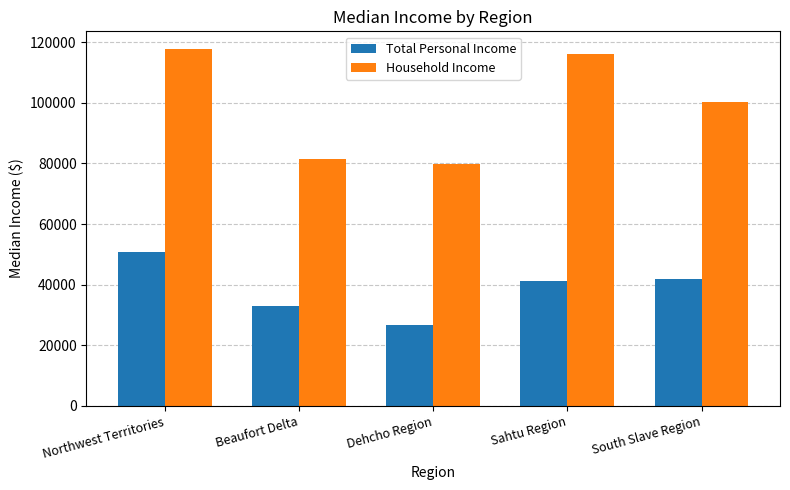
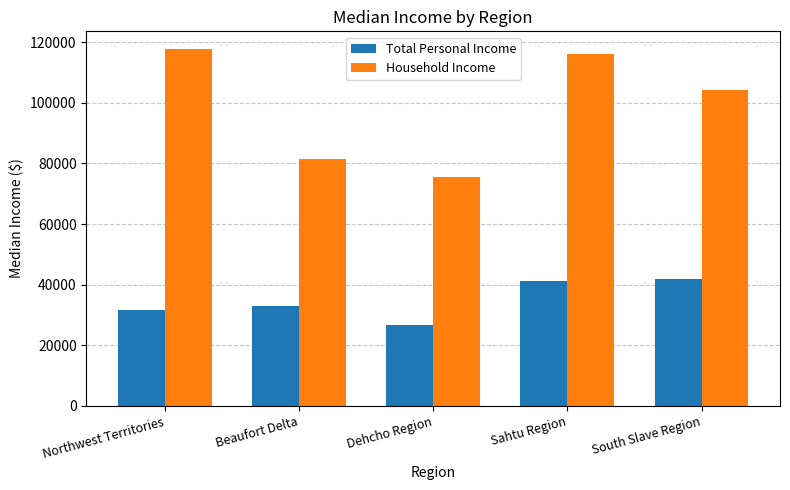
Total Personal Income, Northwest Territories: 51000 -> 32000
Household Income, Dehcho Region: 80000 -> 76000
Household Income, South Slave Region: 100000 -> 104000
